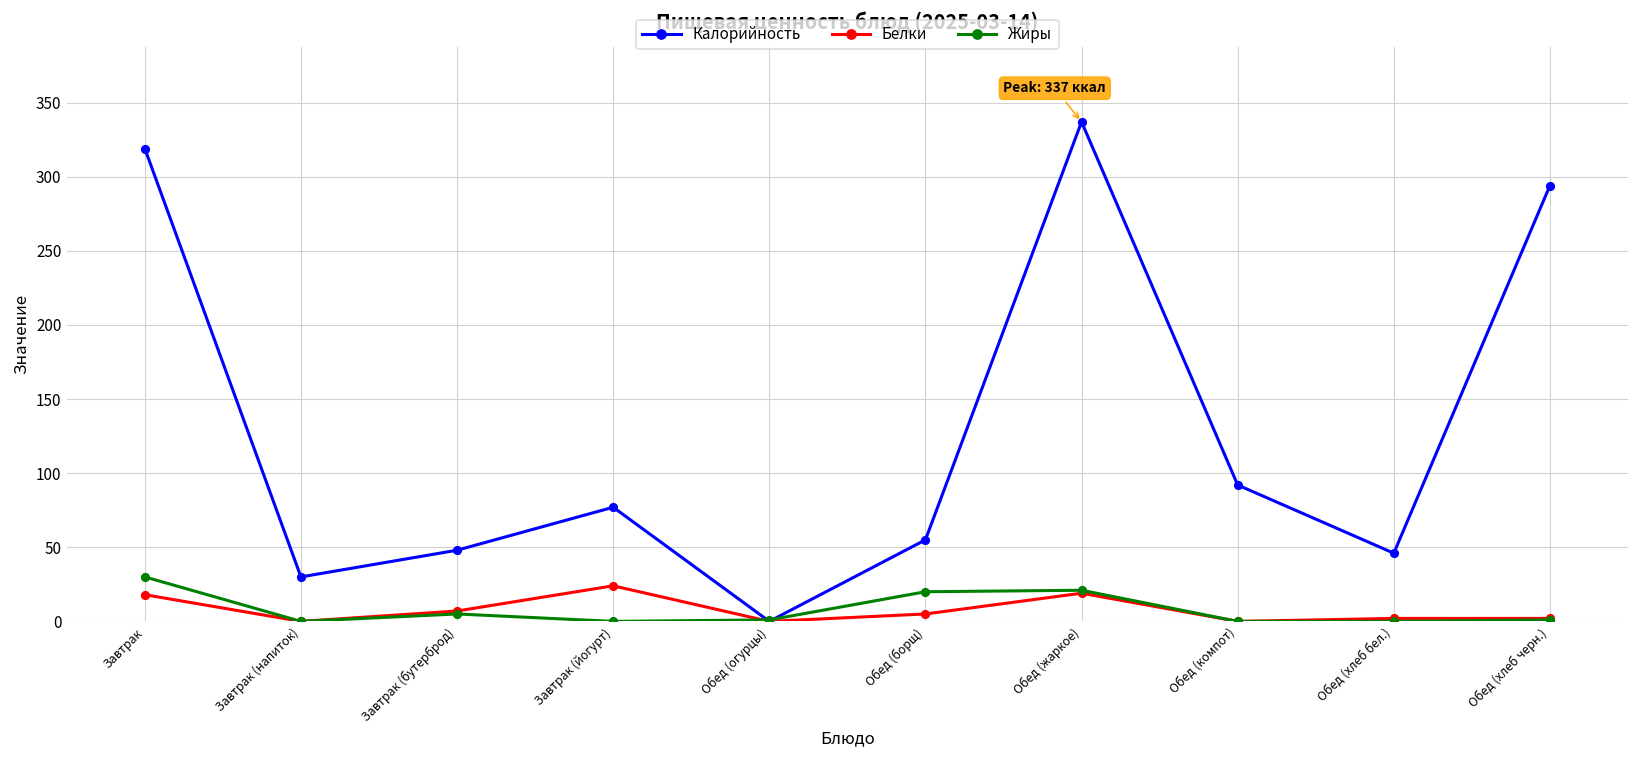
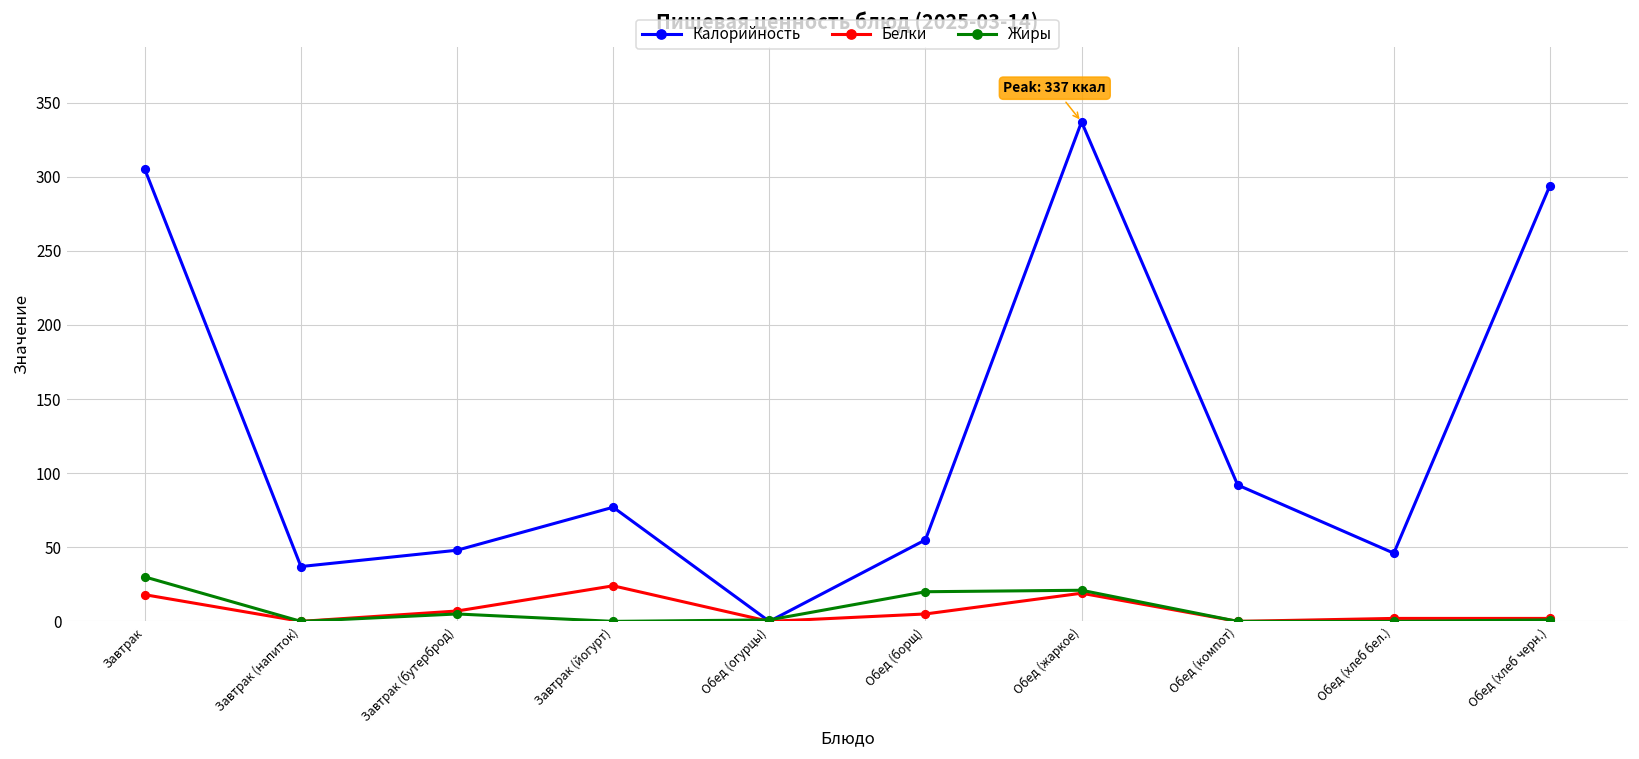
Калорийность, Завтрак: 319 -> 305
Калорийность, Завтрак (напиток): 30 -> 37
